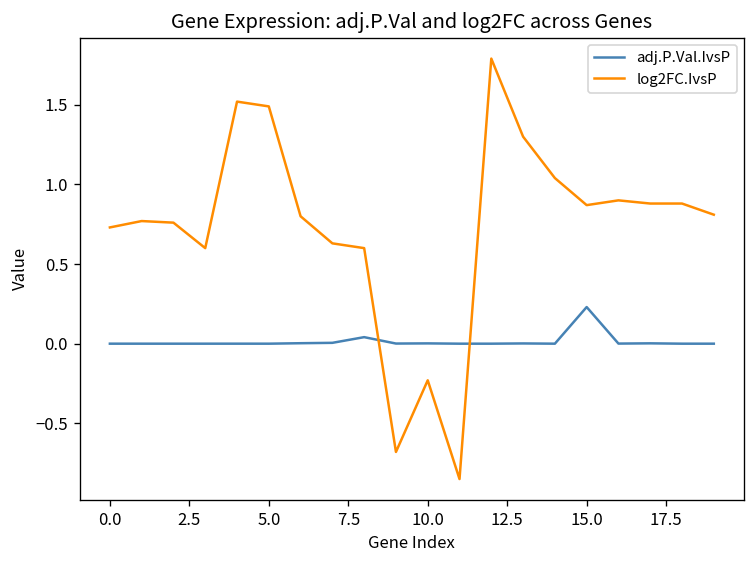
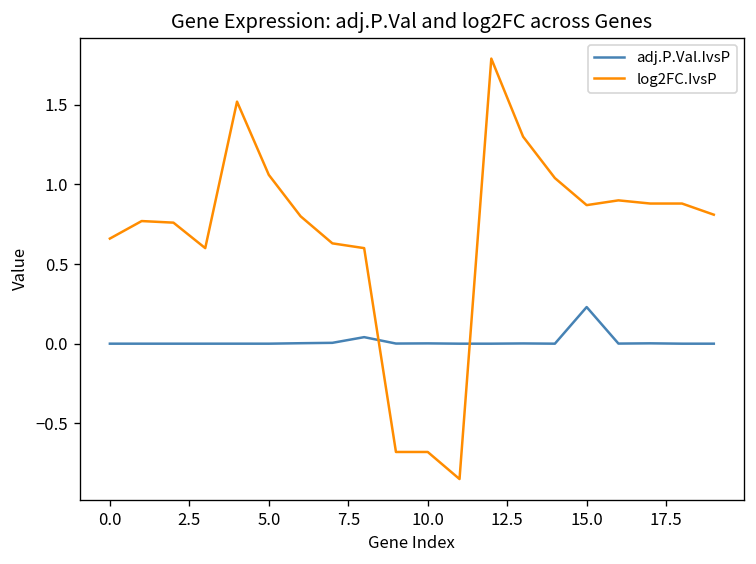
log2FC.IvsP, 0.0: 0.73 -> 0.66
log2FC.IvsP, 5.0: 1.49 -> 1.06
log2FC.IvsP, 10.0: -0.23 -> -0.68
